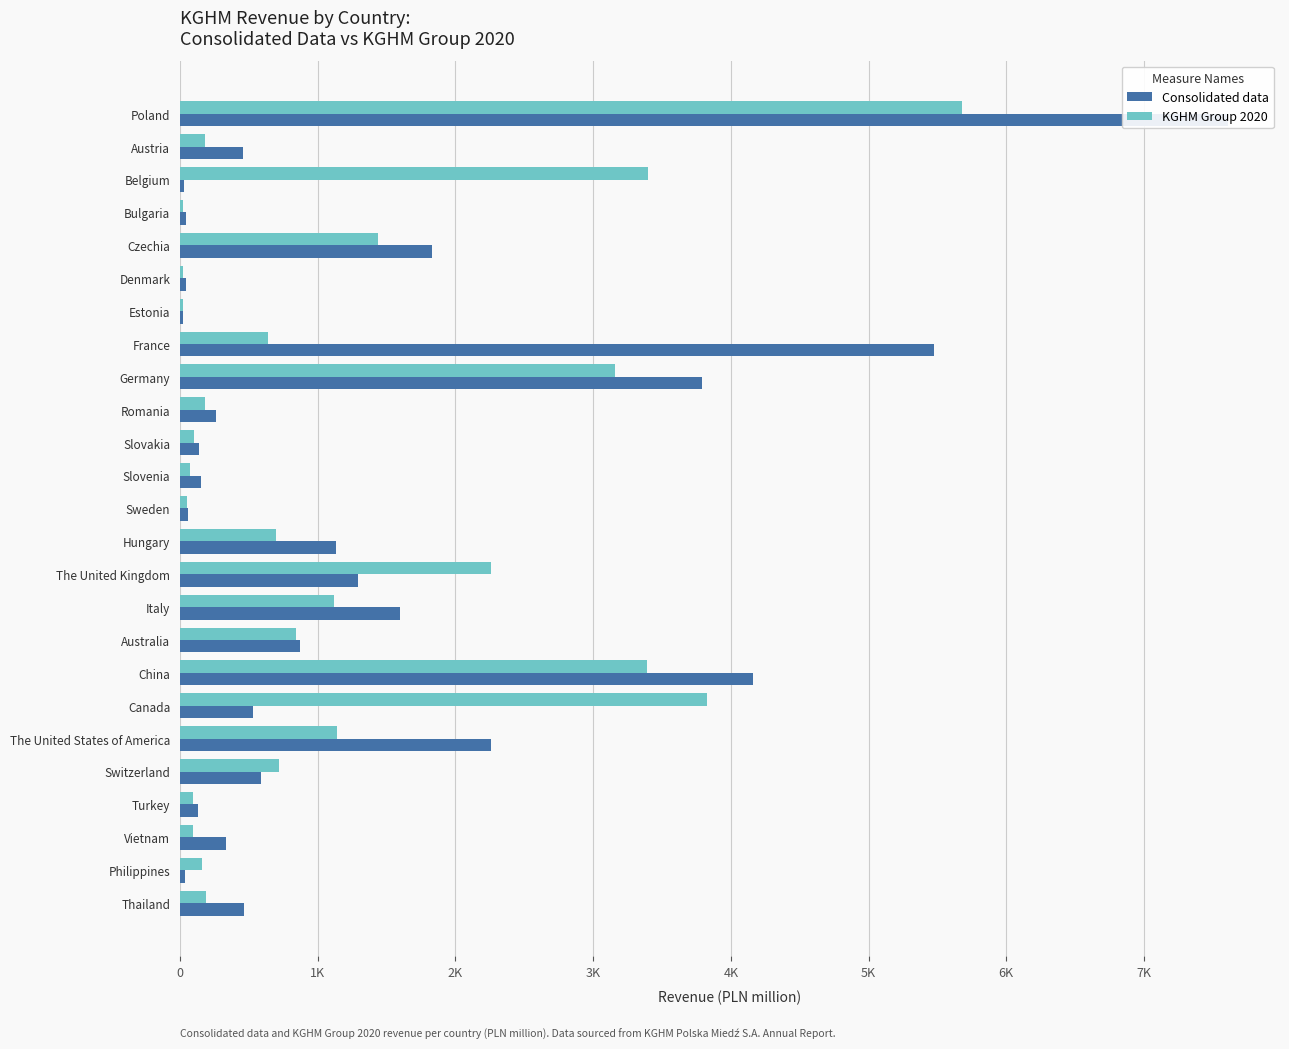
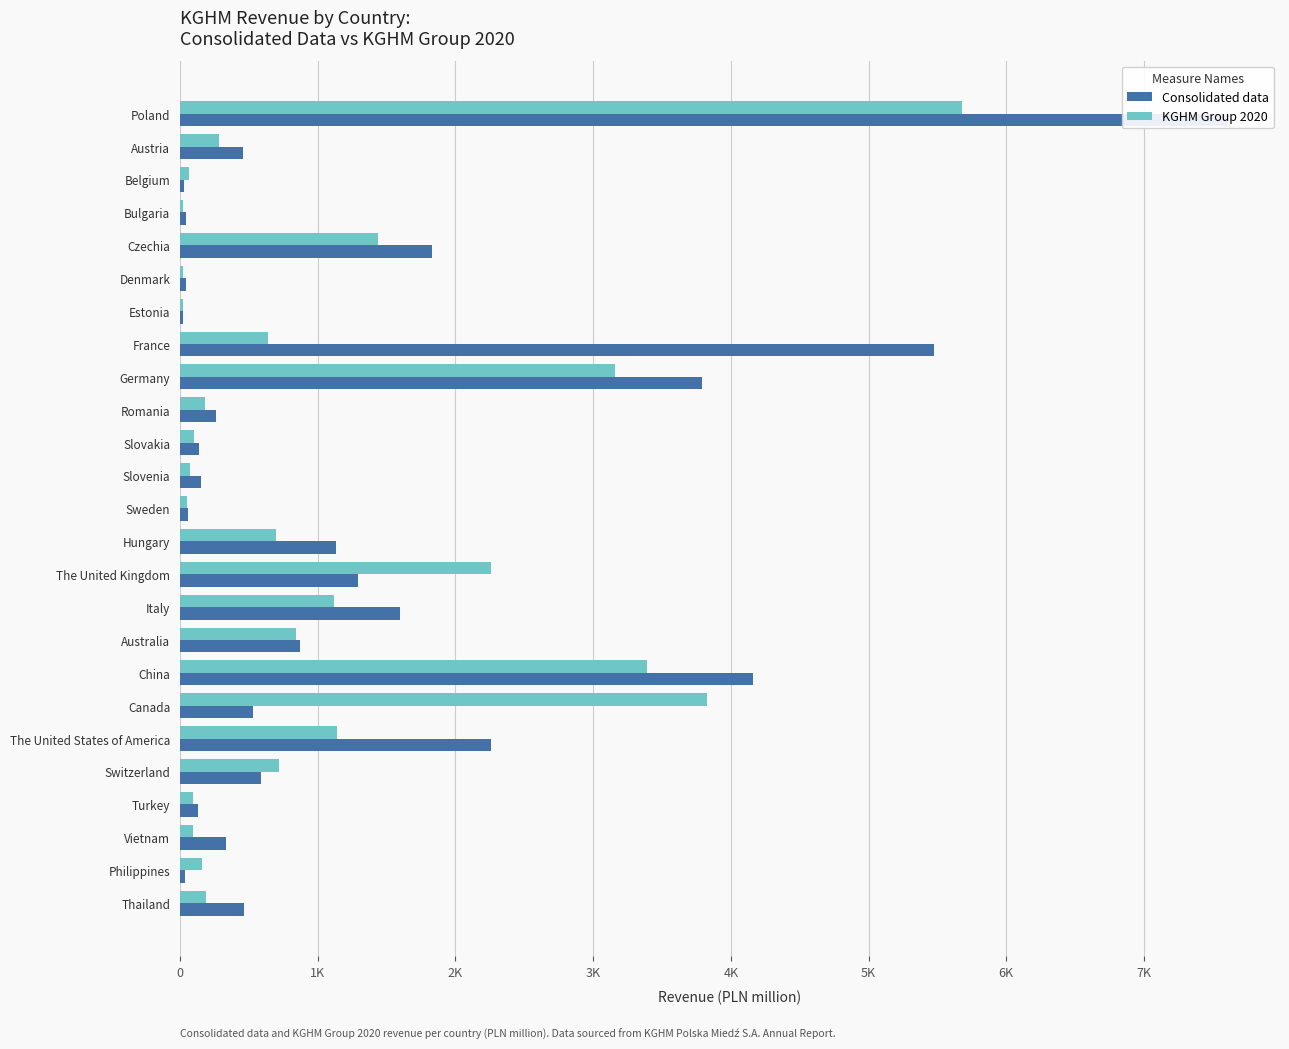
KGHM Group 2020, Austria: 180 -> 280
KGHM Group 2020, Belgium: 3400 -> 60
